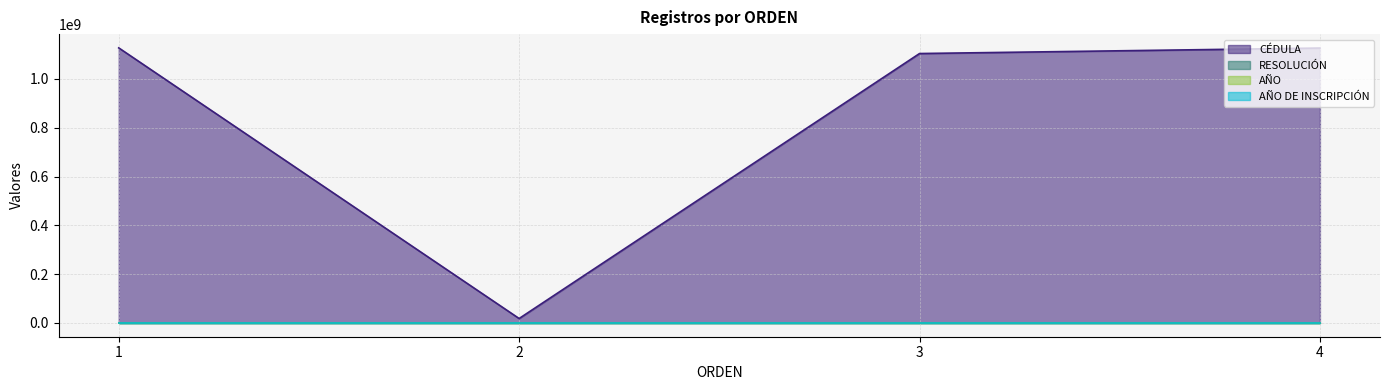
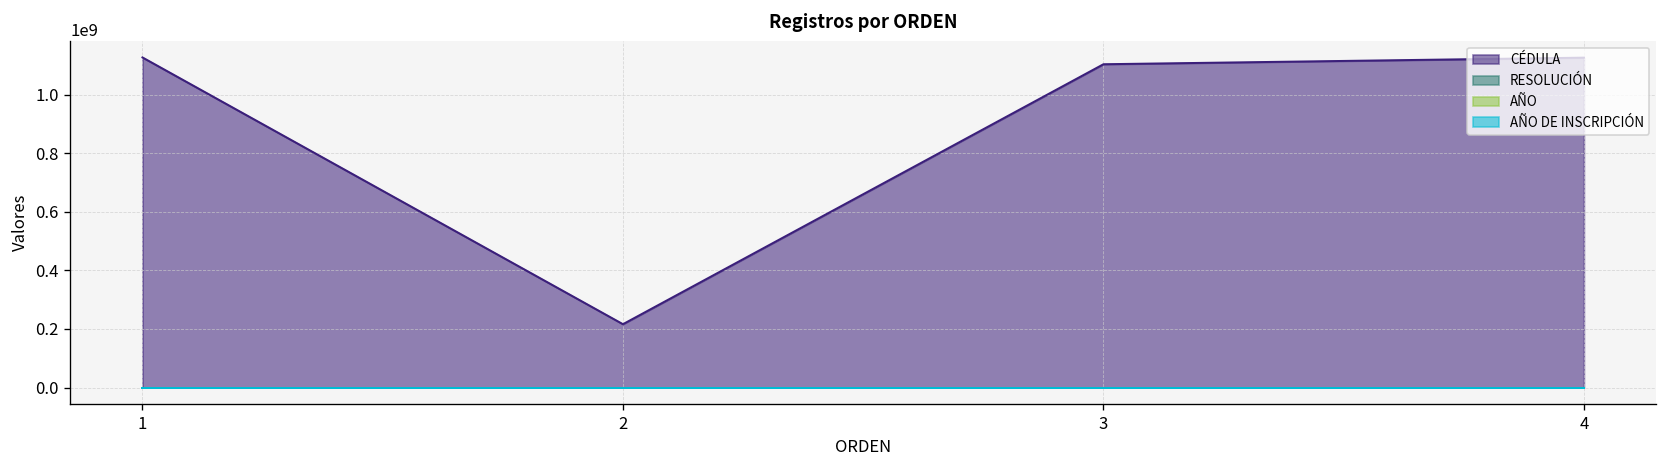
CÉDULA, 2: 20000000 -> 220000000
